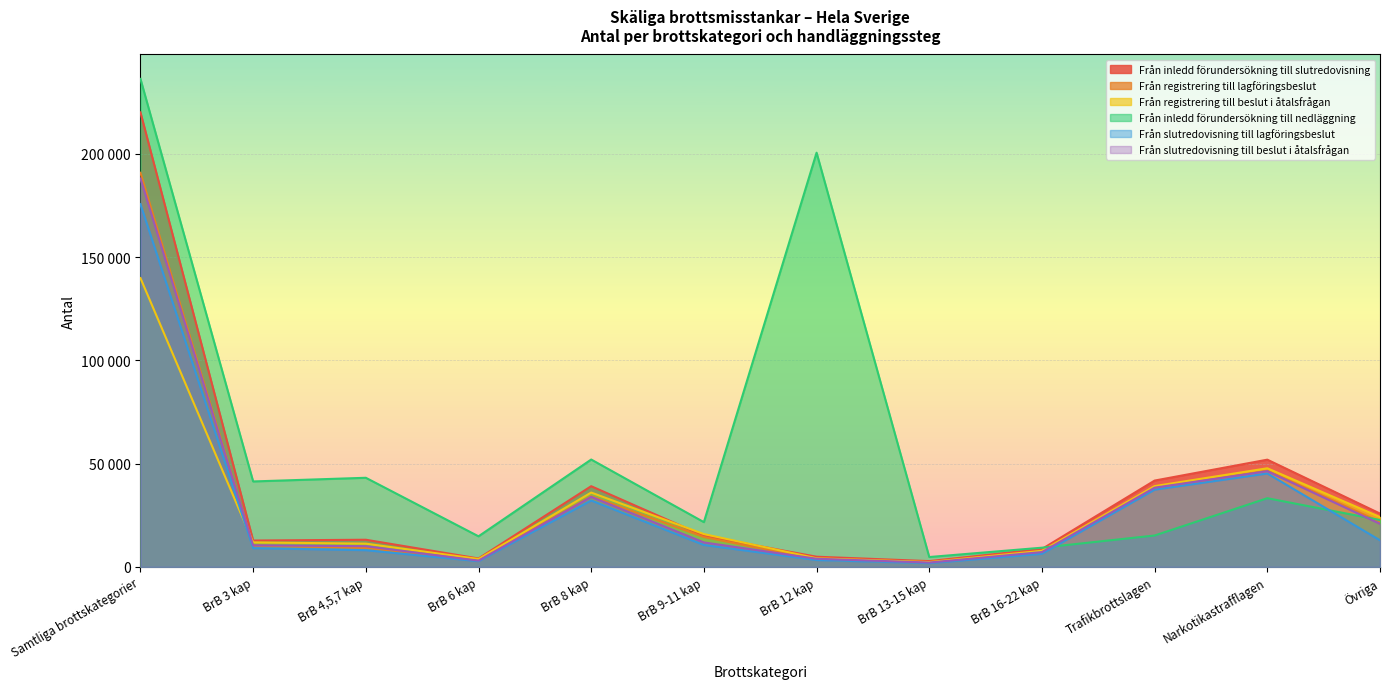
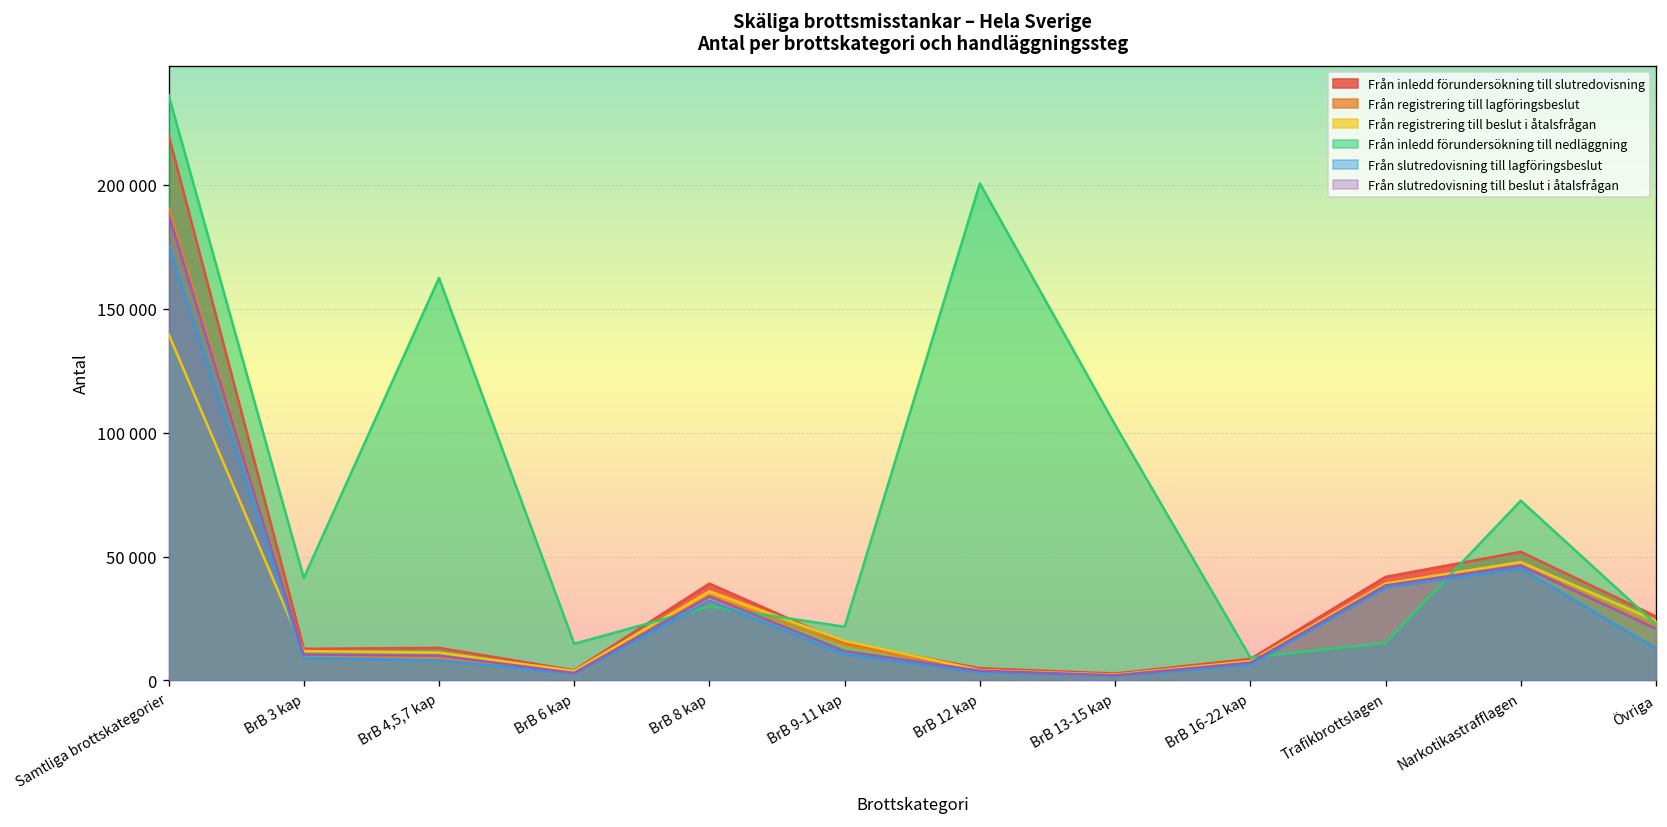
Från inledd förundersökning till nedläggning, BrB 4,5,7 kap: 43000 -> 162000
Från inledd förundersökning till nedläggning, BrB 8 kap: 52000 -> 30000
Från inledd förundersökning till nedläggning, BrB 13-15 kap: 5000 -> 103000
Från inledd förundersökning till nedläggning, Narkotikastrafflagen: 33000 -> 73000
